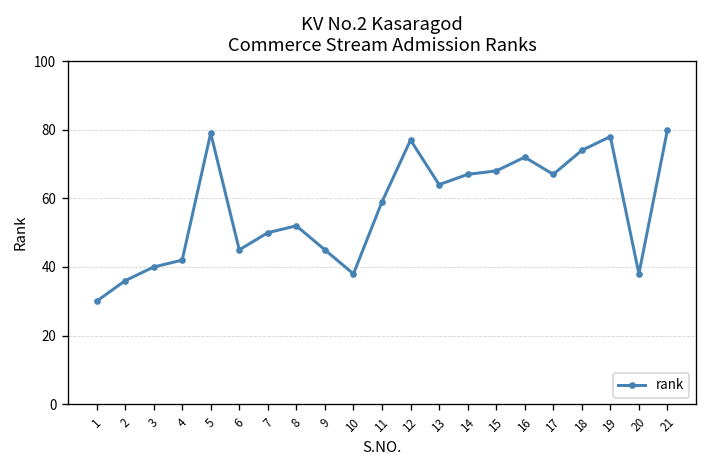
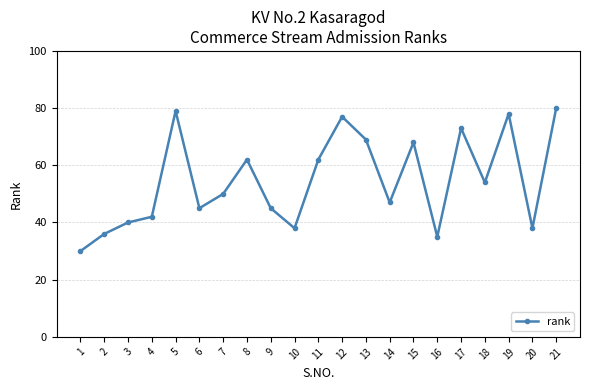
8: 52 -> 62
11: 59 -> 62
13: 64 -> 69
14: 67 -> 47
16: 72 -> 35
17: 67 -> 73
18: 74 -> 54
